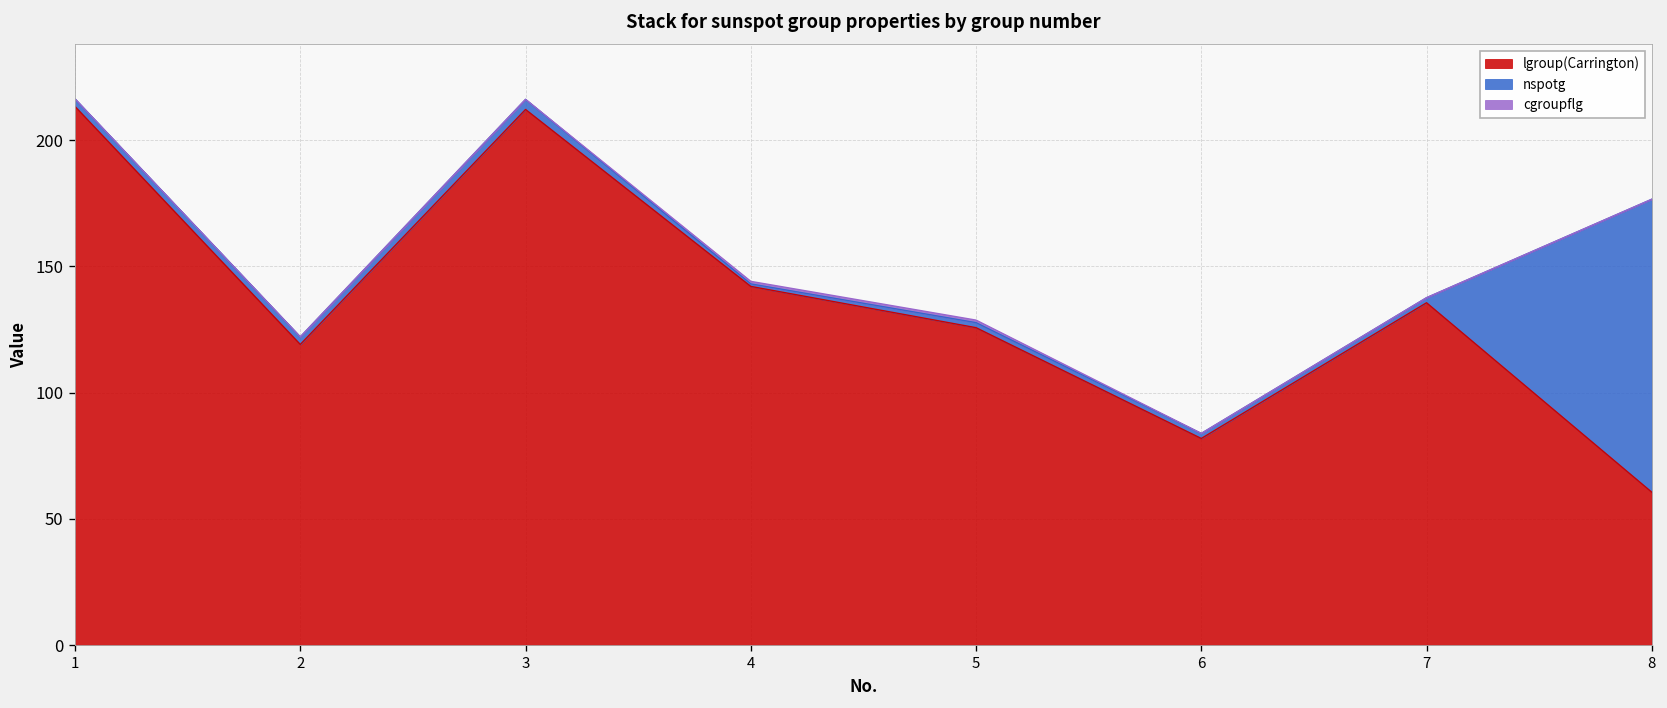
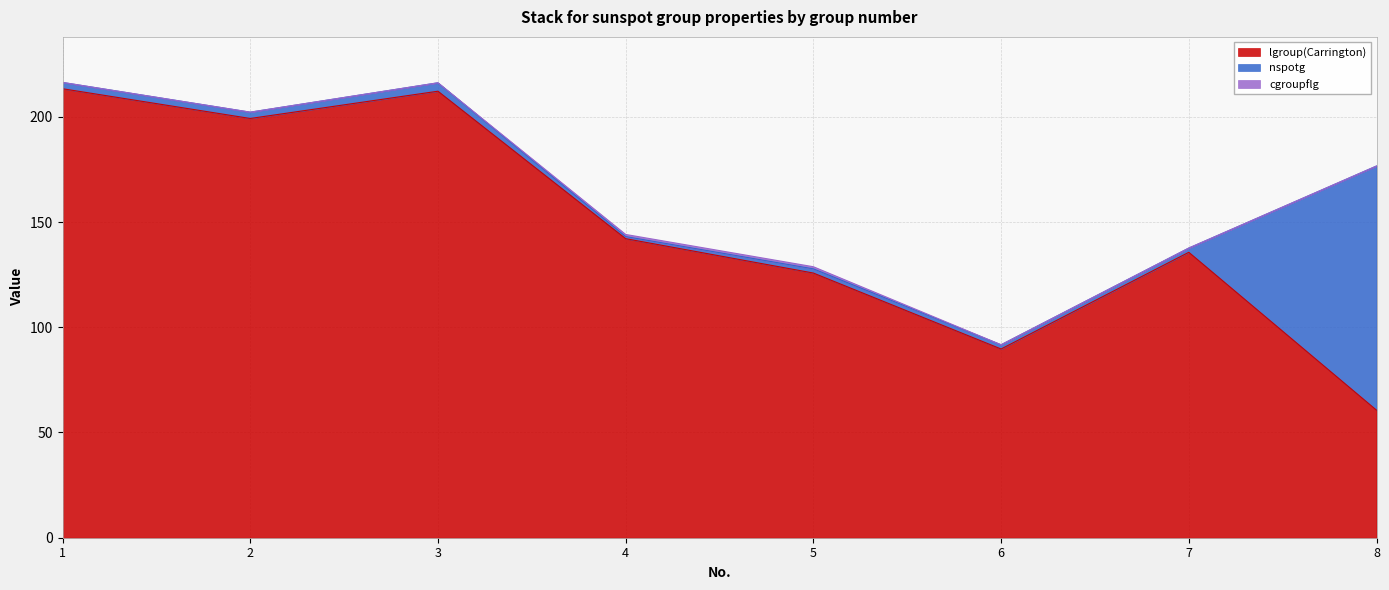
lgroup(Carrington), 2: 119 -> 199
lgroup(Carrington), 6: 82 -> 90
